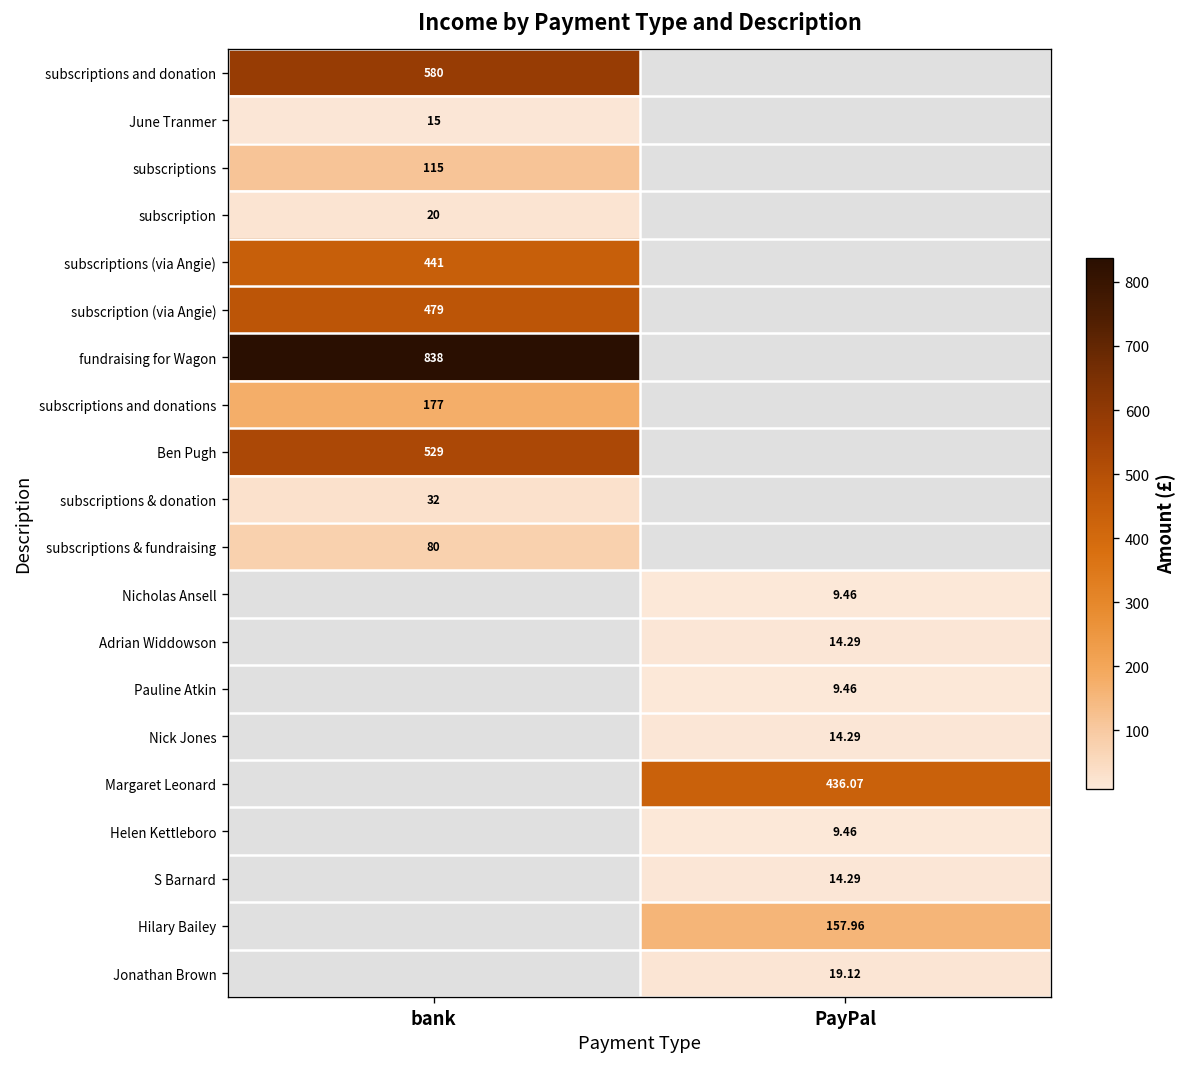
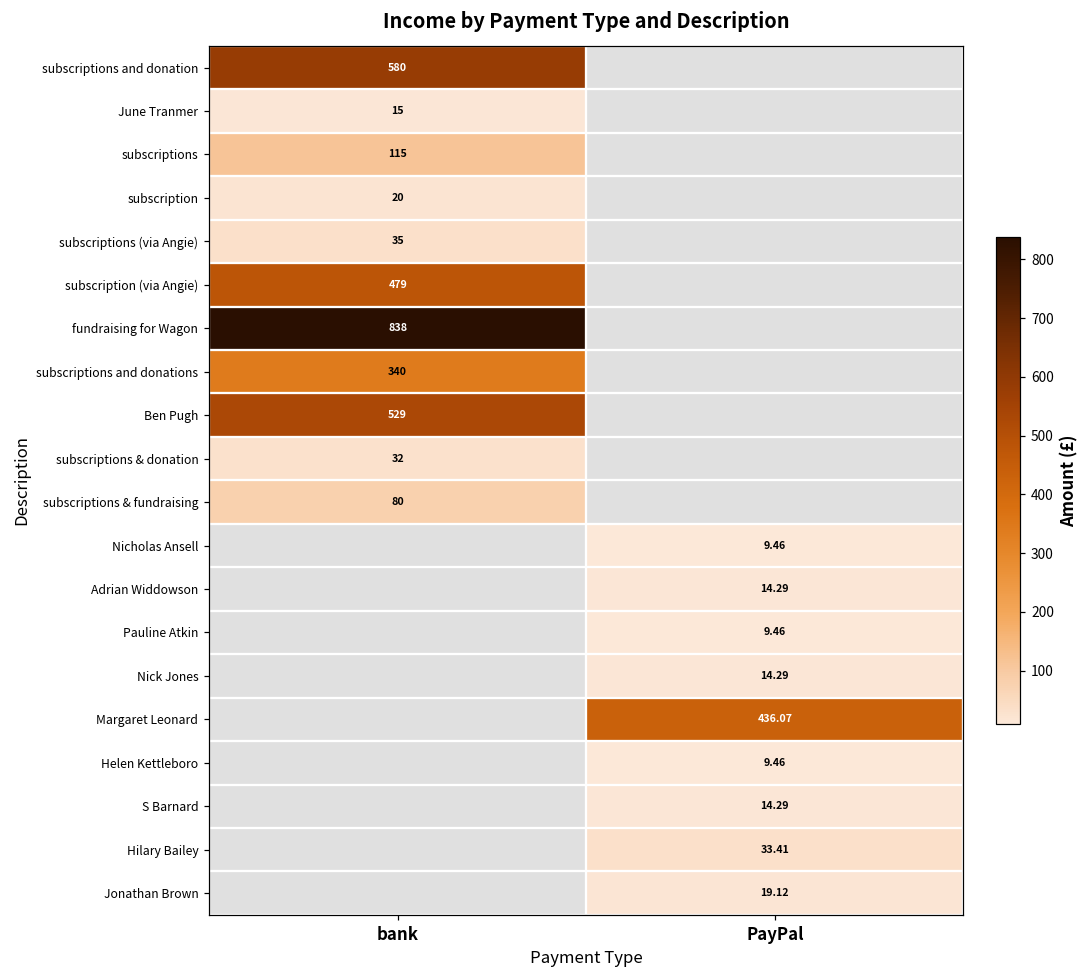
subscriptions (via Angie), bank: 441 -> 35
subscriptions and donations, bank: 177 -> 340
Hilary Bailey, PayPal: 157.96 -> 33.41
